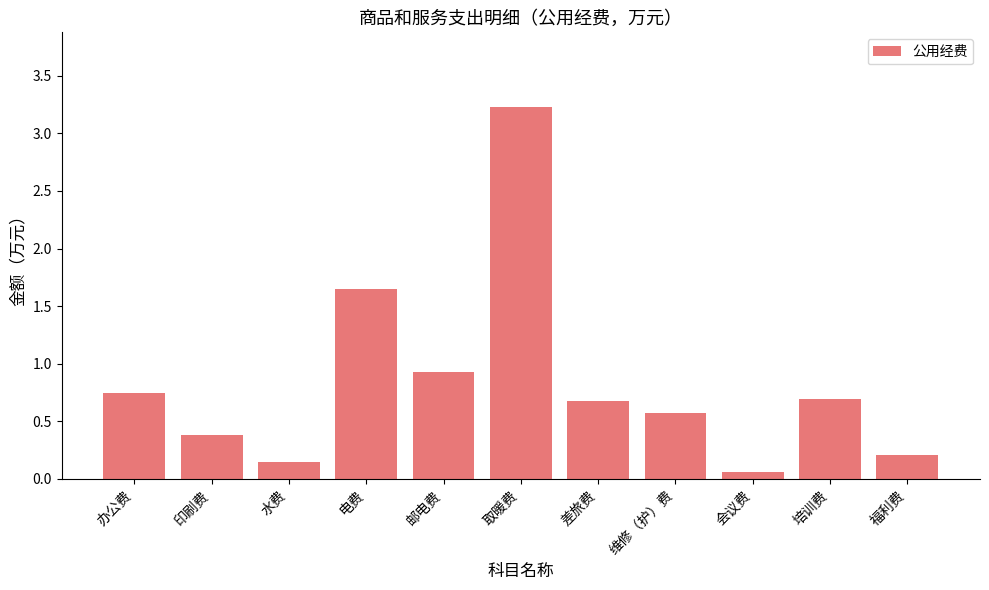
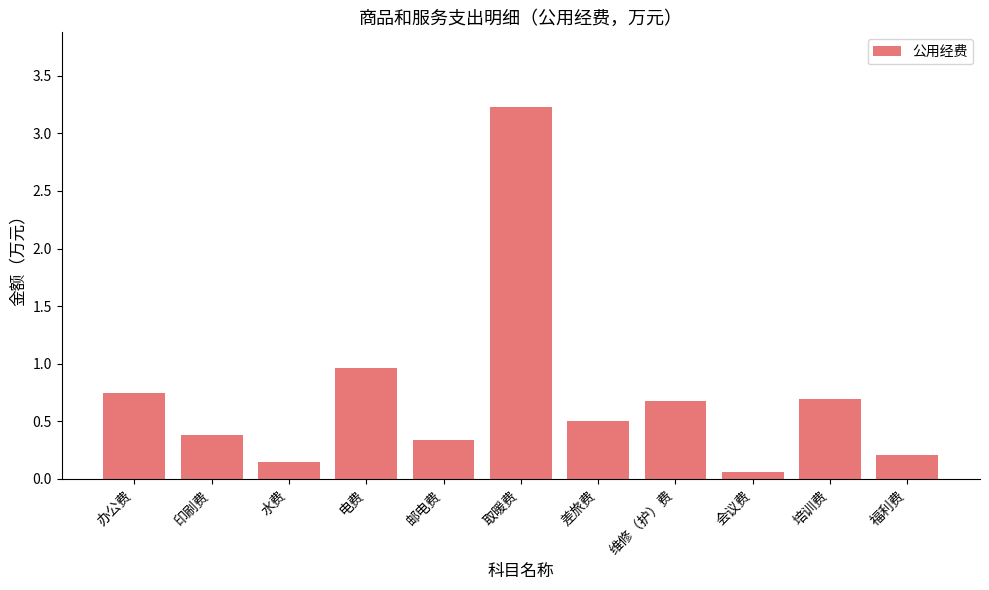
电费: 1.65 -> 0.96
邮电费: 0.93 -> 0.34
差旅费: 0.68 -> 0.50
维修（护）费: 0.57 -> 0.68
